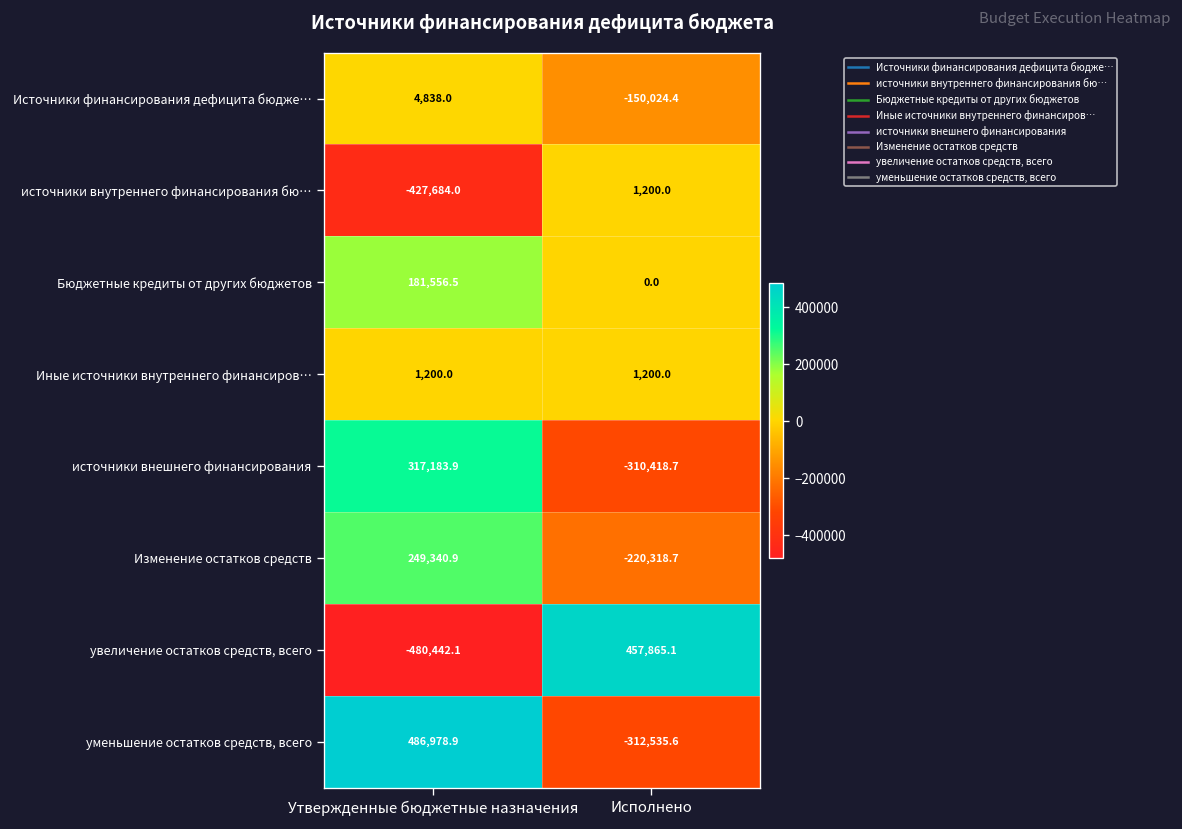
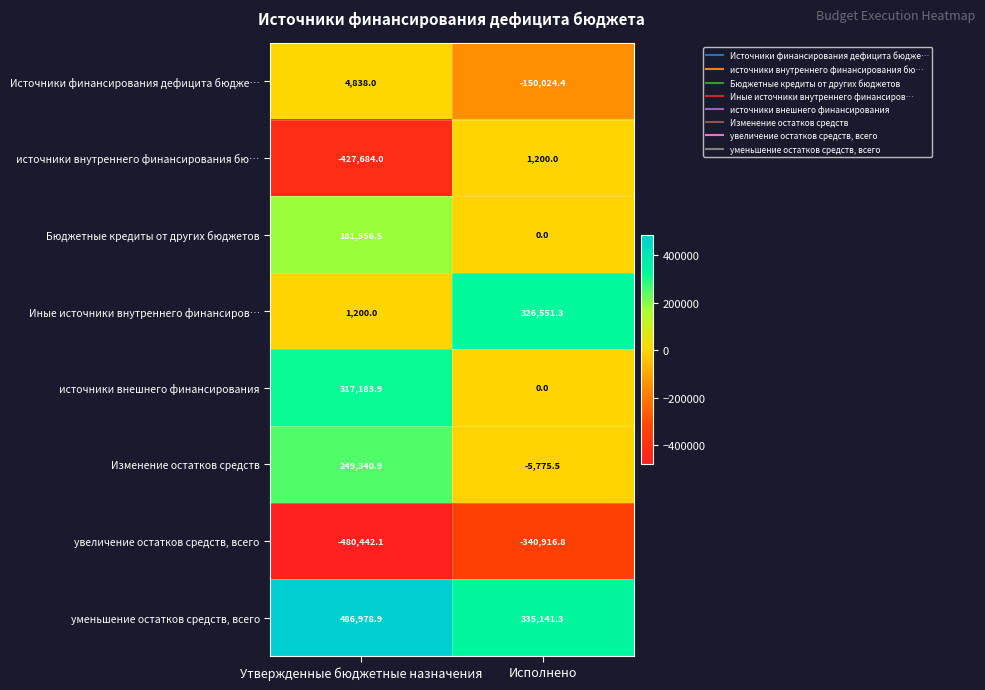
Иные источники внутреннего финансиров…, Исполнено: 1,200.0 -> 326,551.3
источники внешнего финансирования, Исполнено: -310,418.7 -> 0.0
Изменение остатков средств, Исполнено: -220,318.7 -> -5,775.5
увеличение остатков средств, всего, Исполнено: 457,865.1 -> -340,916.8
уменьшение остатков средств, всего, Исполнено: -312,535.6 -> 335,141.3
